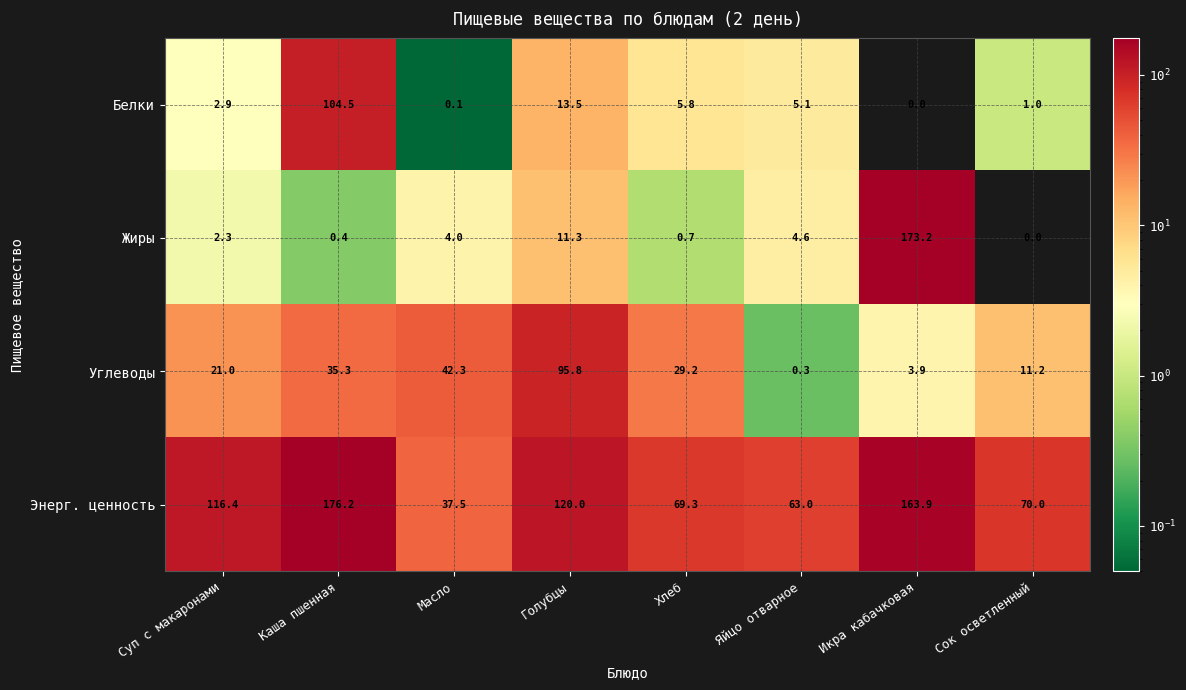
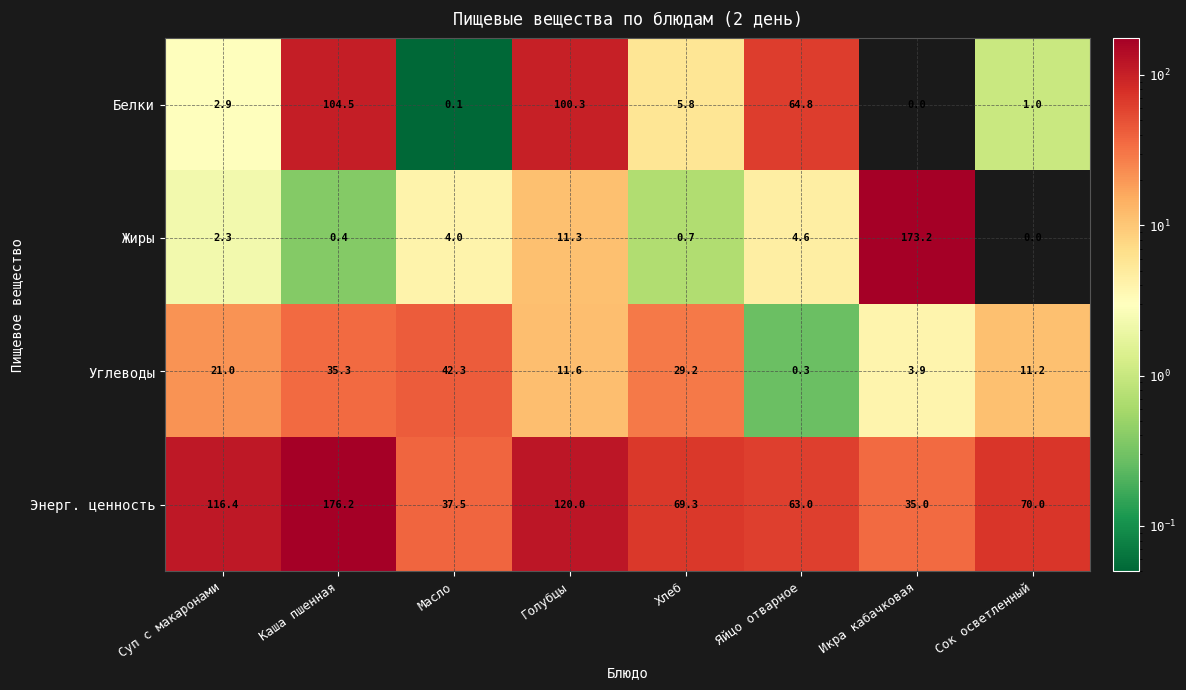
Белки, Голубцы: 13.5 -> 100.3
Белки, Яйцо отварное: 5.1 -> 64.8
Углеводы, Голубцы: 95.8 -> 11.6
Энерг. ценность, Икра кабачковая: 163.9 -> 35.0
